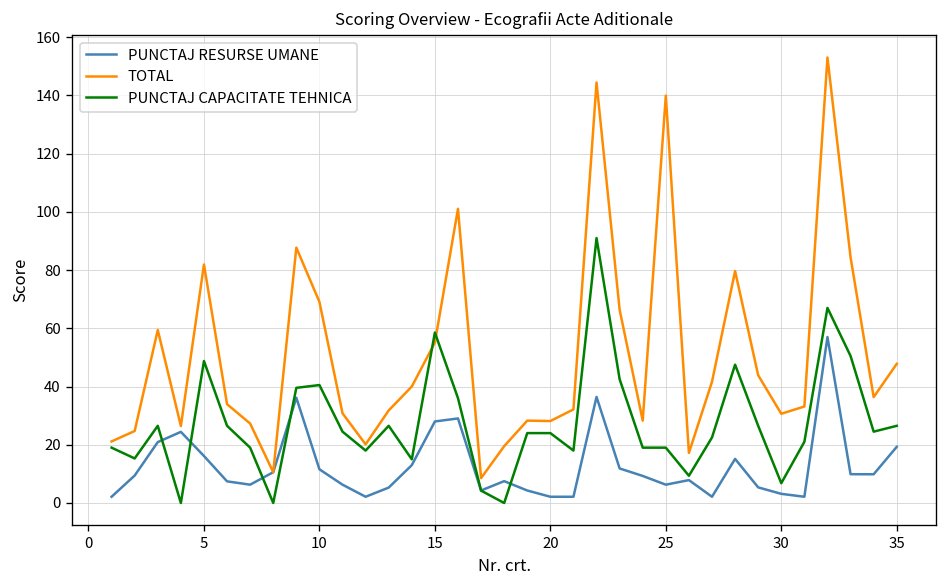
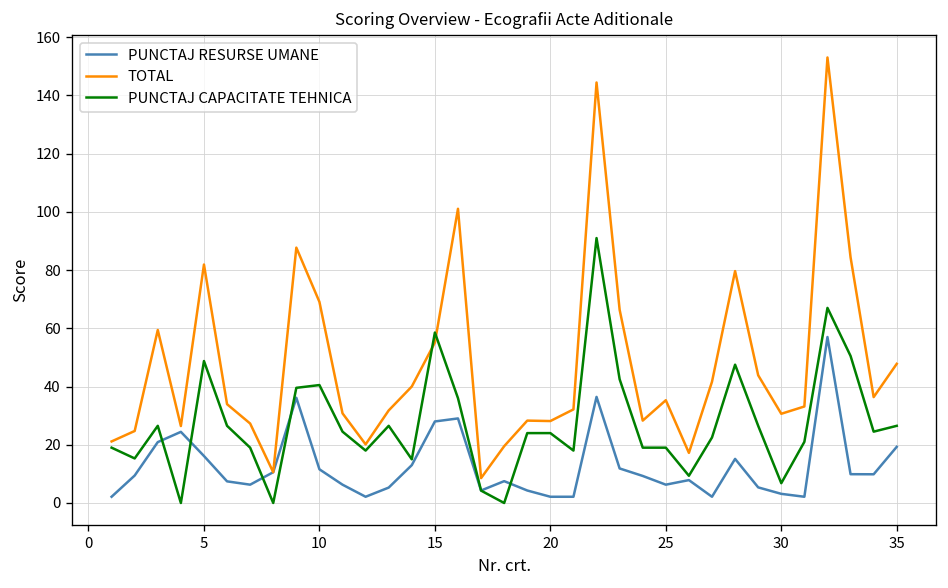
TOTAL, 25: 140 -> 35
